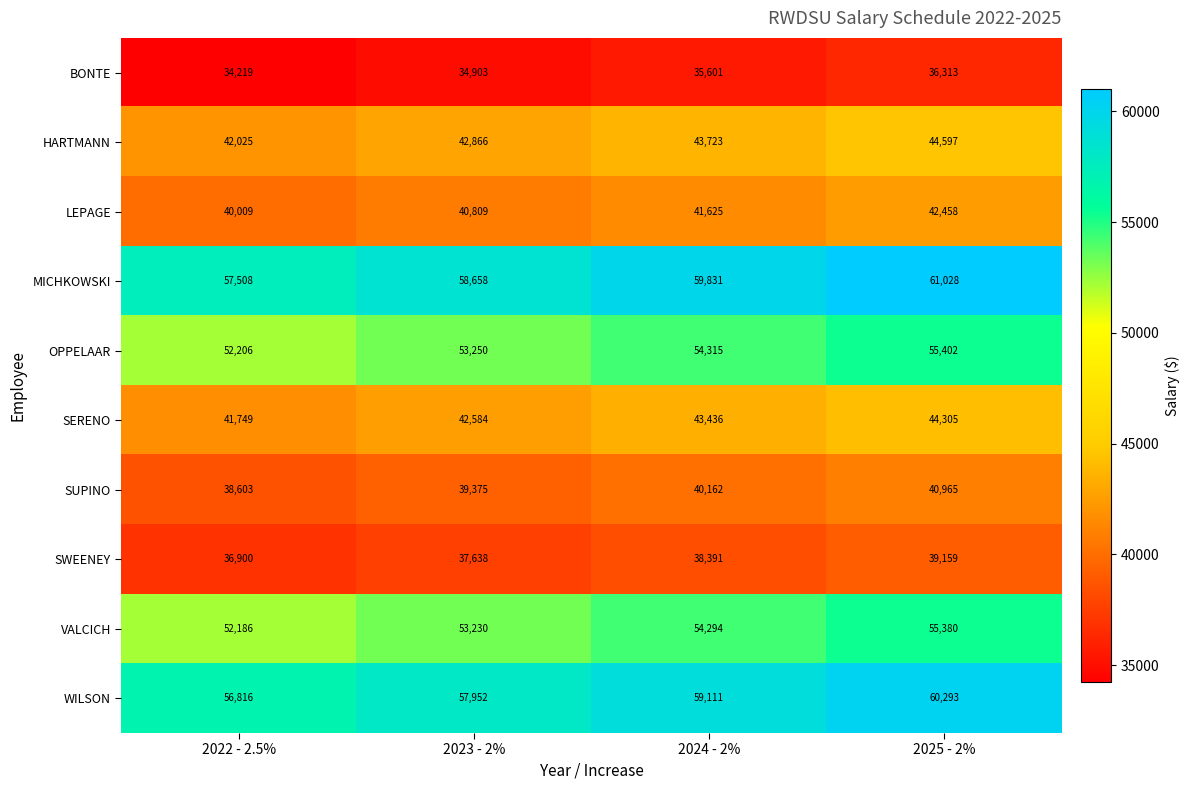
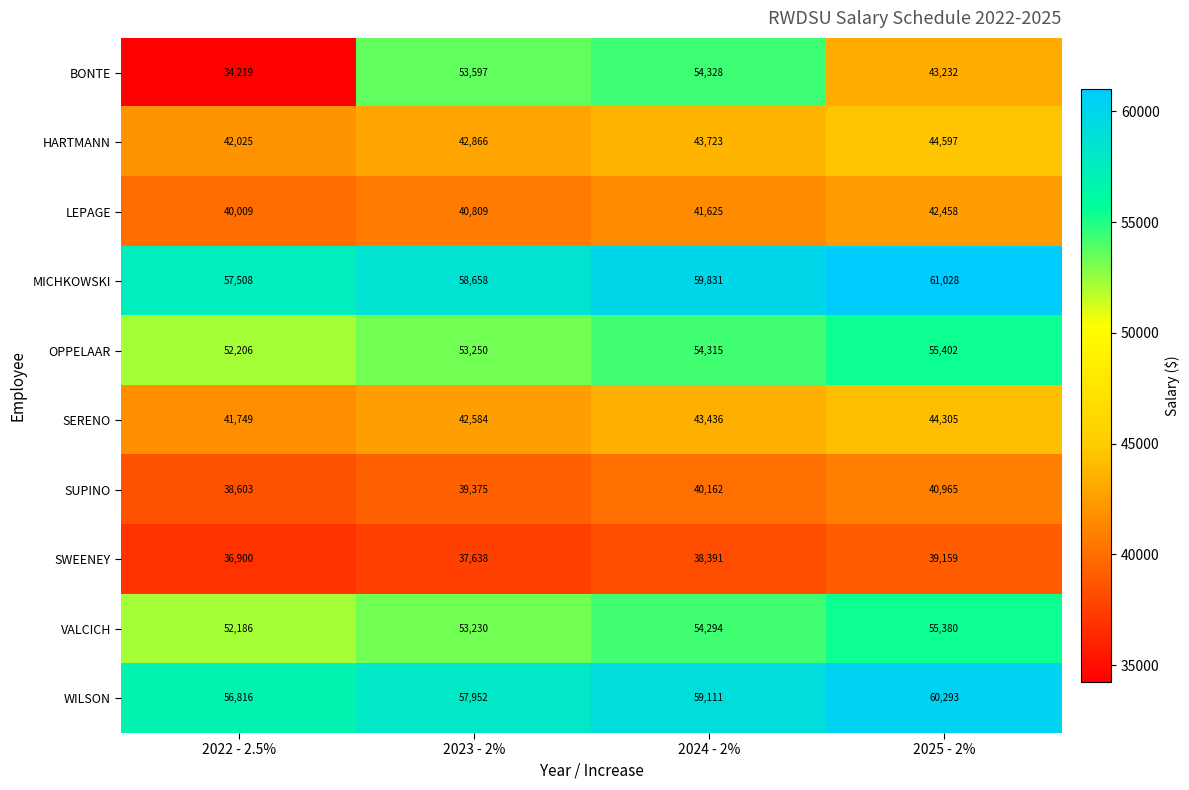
BONTE, 2023 - 2%: 34,903 -> 53,597
BONTE, 2024 - 2%: 35,601 -> 54,328
BONTE, 2025 - 2%: 36,313 -> 43,232
